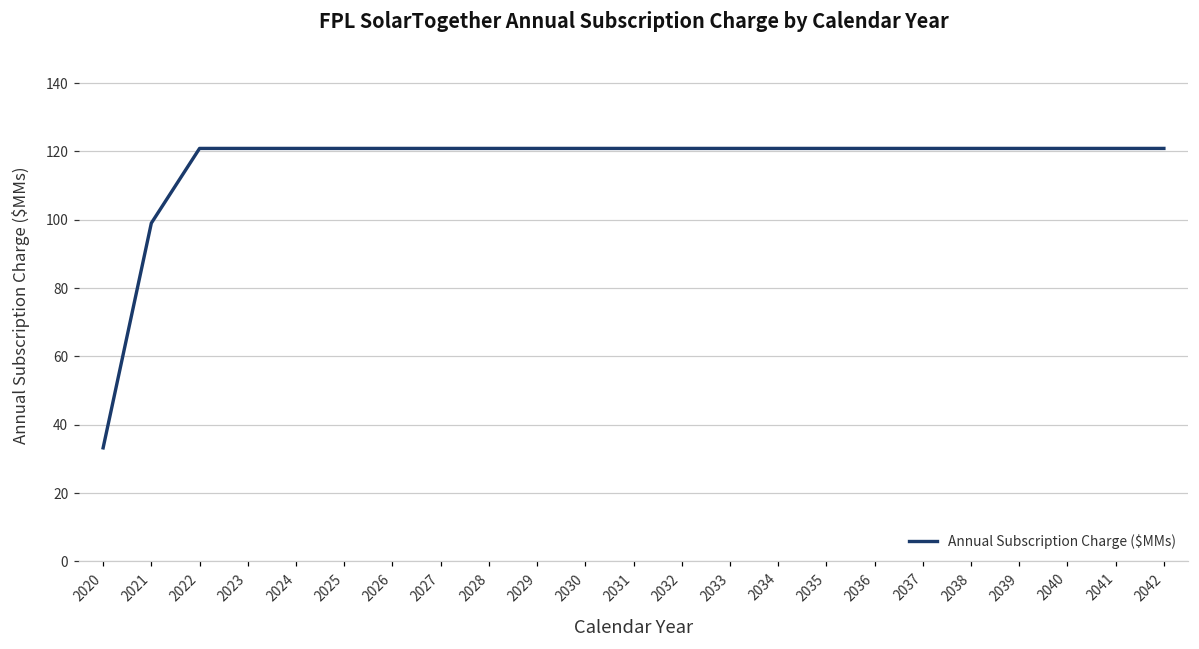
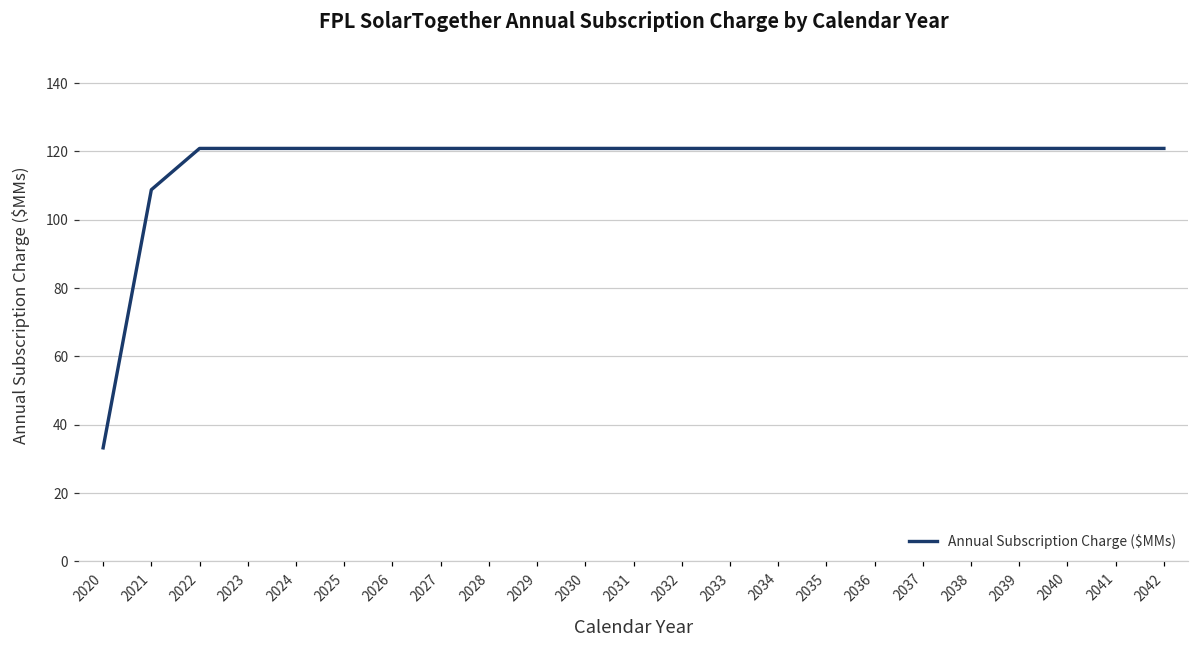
2021: 99 -> 109
